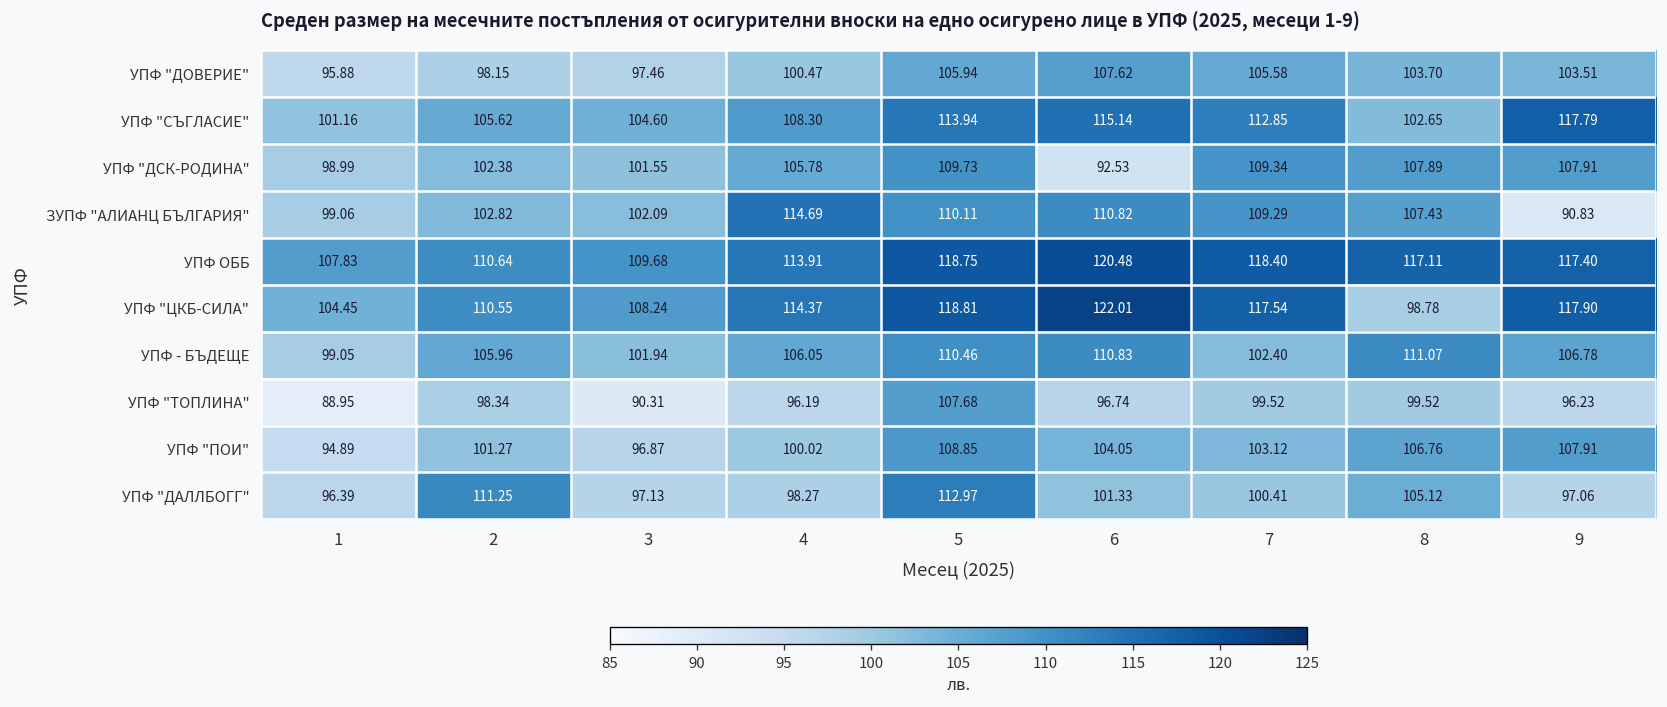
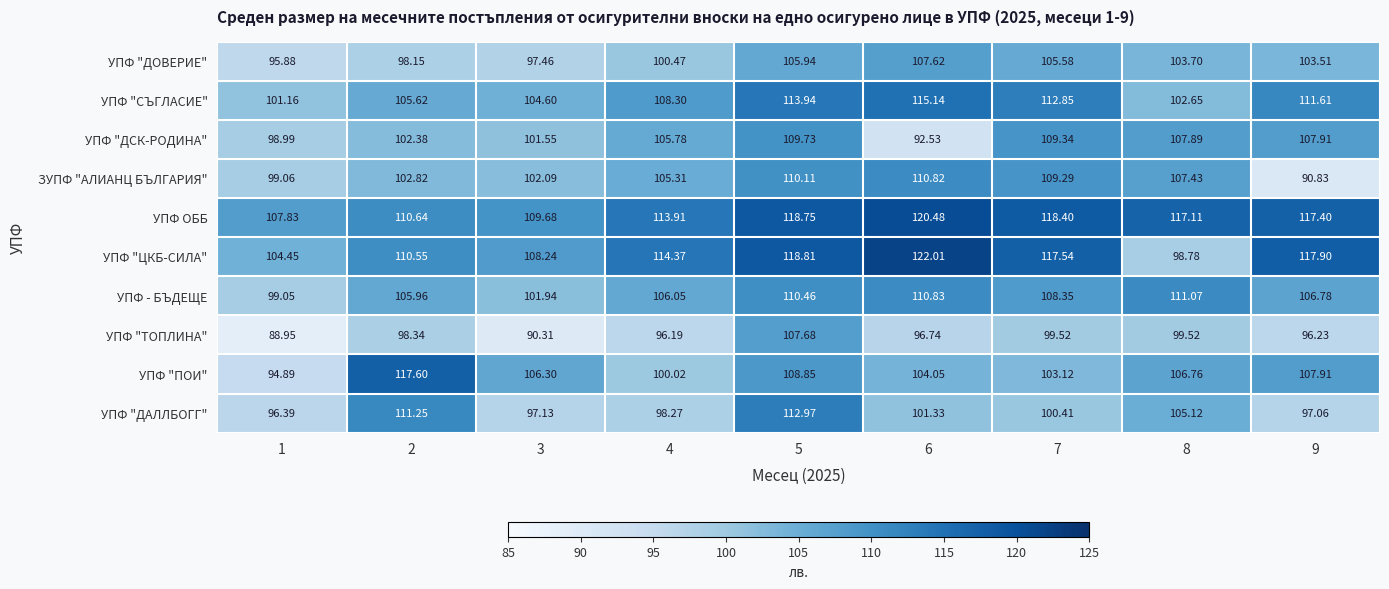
УПФ "СЪГЛАСИЕ", 9: 117.79 -> 111.61
ЗУПФ "АЛИАНЦ БЪЛГАРИЯ", 4: 114.69 -> 105.31
УПФ - БЪДЕЩЕ, 7: 102.40 -> 108.35
УПФ "ПОИ", 2: 101.27 -> 117.60
УПФ "ПОИ", 3: 96.87 -> 106.30
